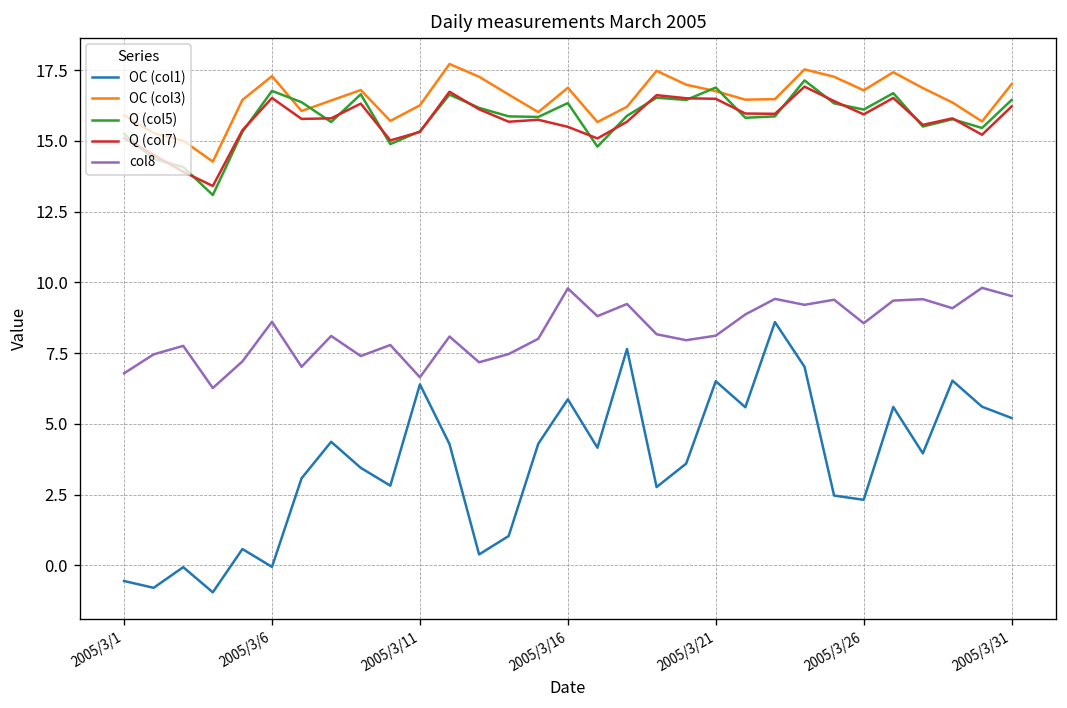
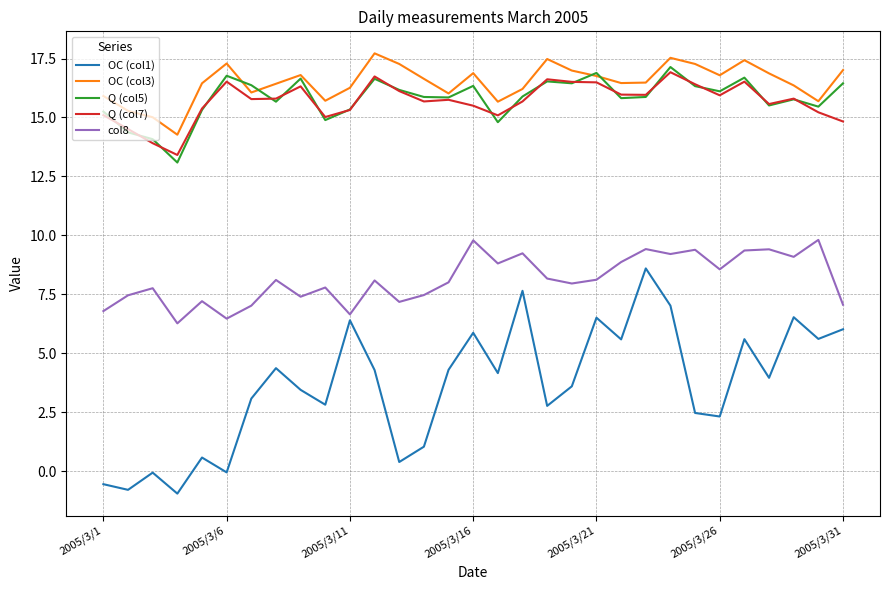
col8, 2005/3/6: 8.6 -> 6.5
OC (col1), 2005/3/31: 5.2 -> 6.0
Q (col7), 2005/3/31: 16.2 -> 14.8
col8, 2005/3/31: 9.5 -> 7.1
